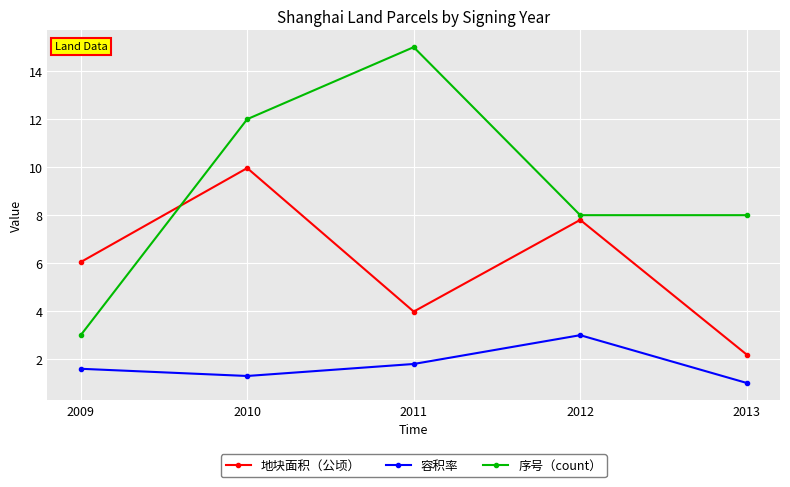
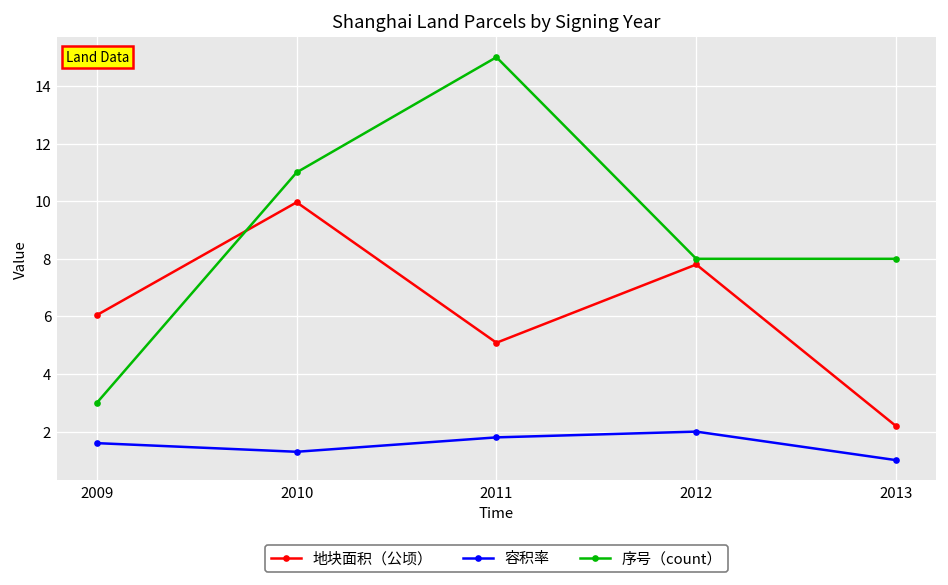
序号（count）, 2010: 12 -> 11
地块面积（公顷）, 2011: 4.0 -> 5.1
容积率, 2012: 3 -> 2
